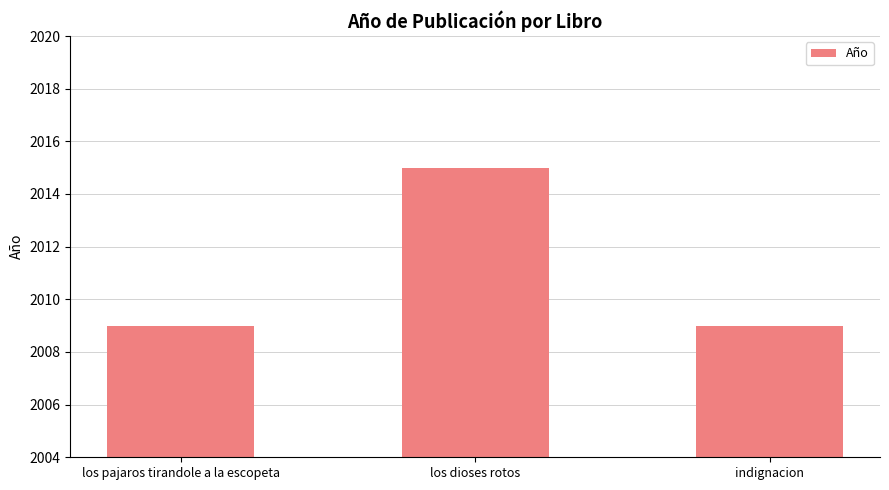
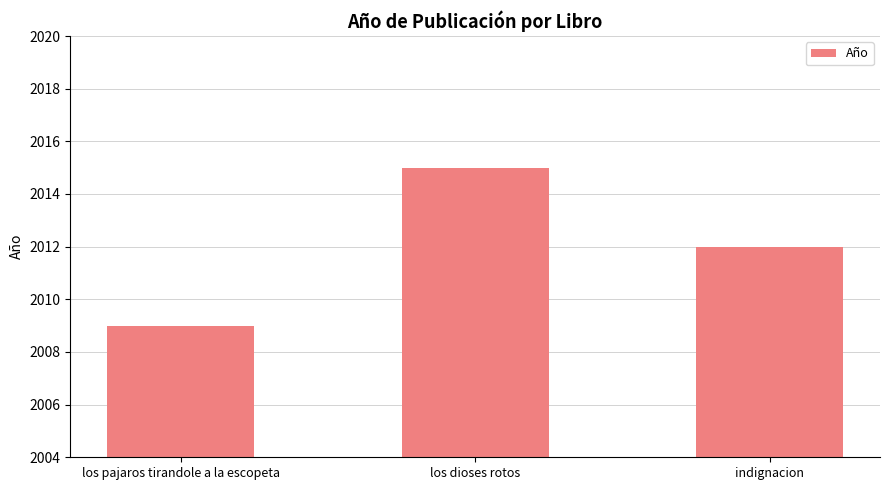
indignacion: 2009 -> 2012
